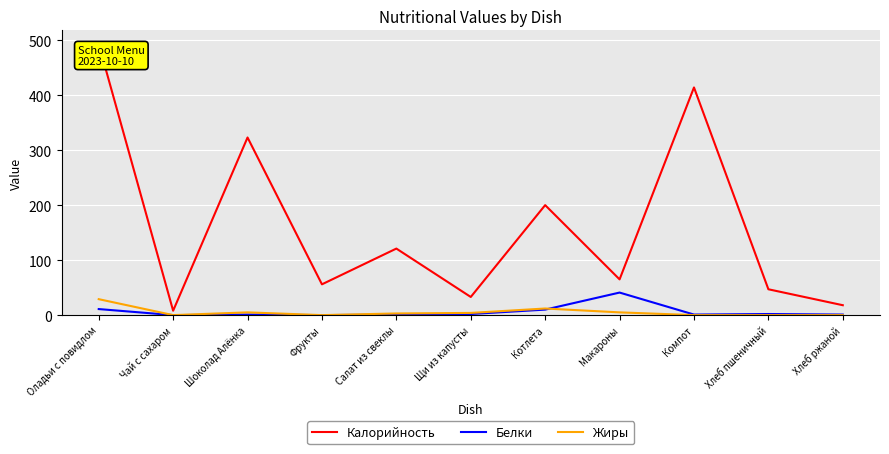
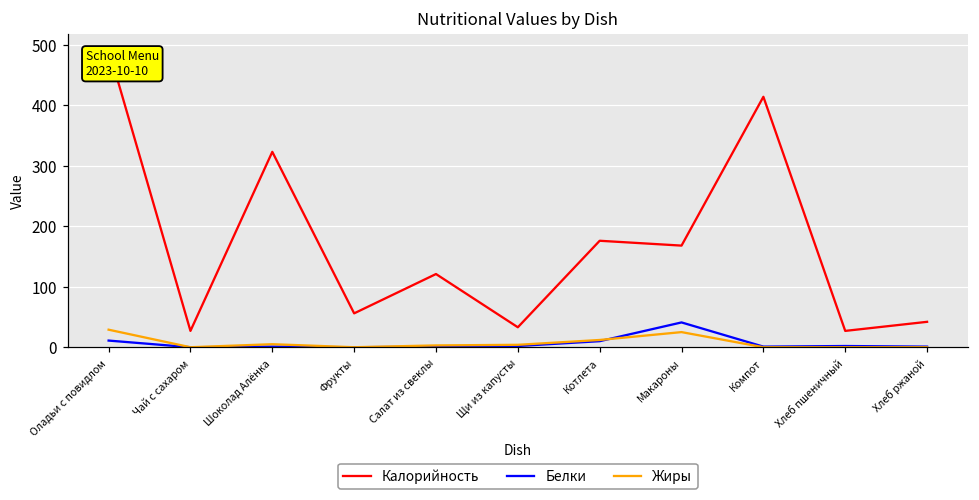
Калорийность, Чай с сахаром: 10 -> 30
Калорийность, Котлета: 200 -> 180
Калорийность, Макароны: 70 -> 170
Жиры, Макароны: 10 -> 30
Калорийность, Хлеб пшеничный: 50 -> 30
Калорийность, Хлеб ржаной: 20 -> 40
